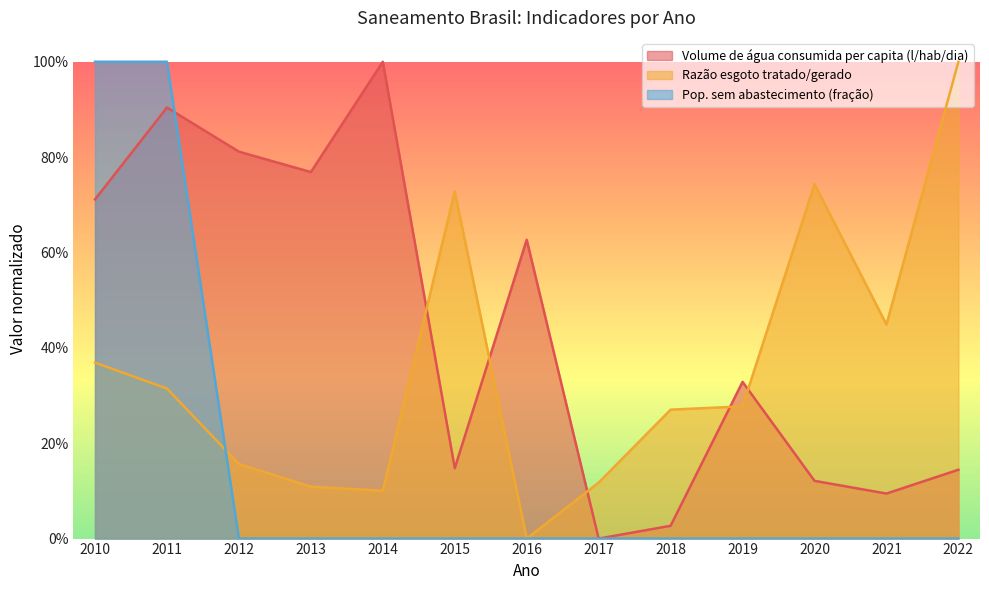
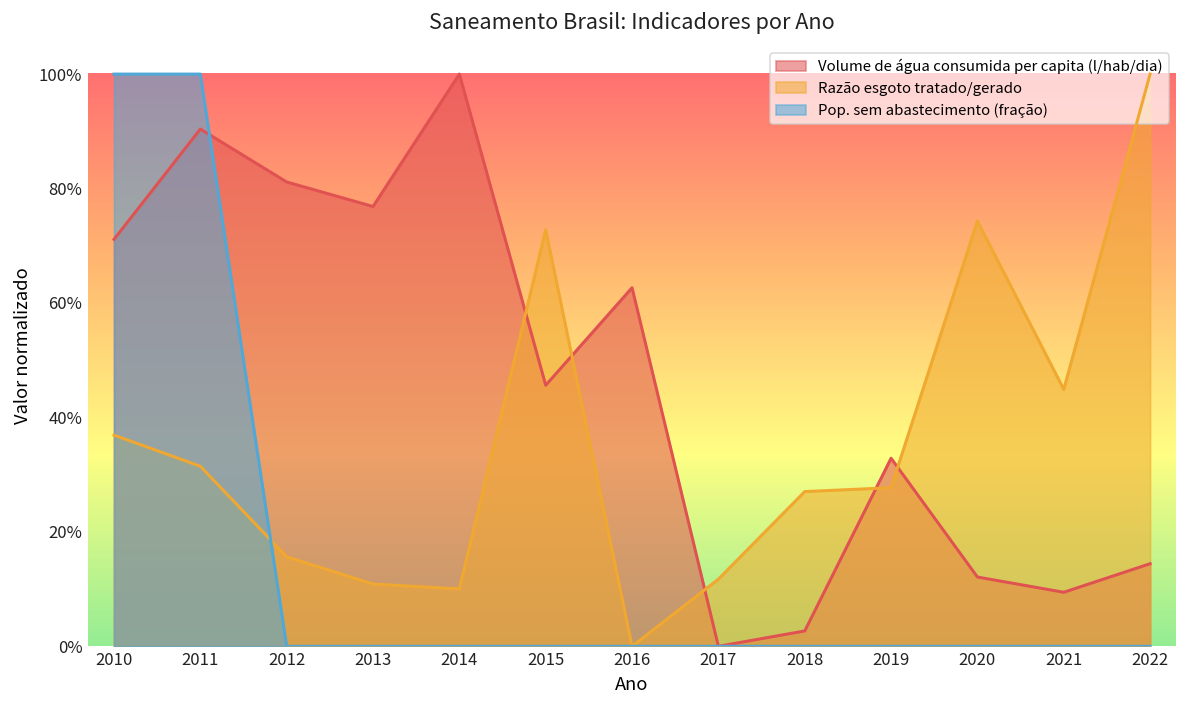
Volume de água consumida per capita (l/hab/dia), 2015: 15% -> 46%
